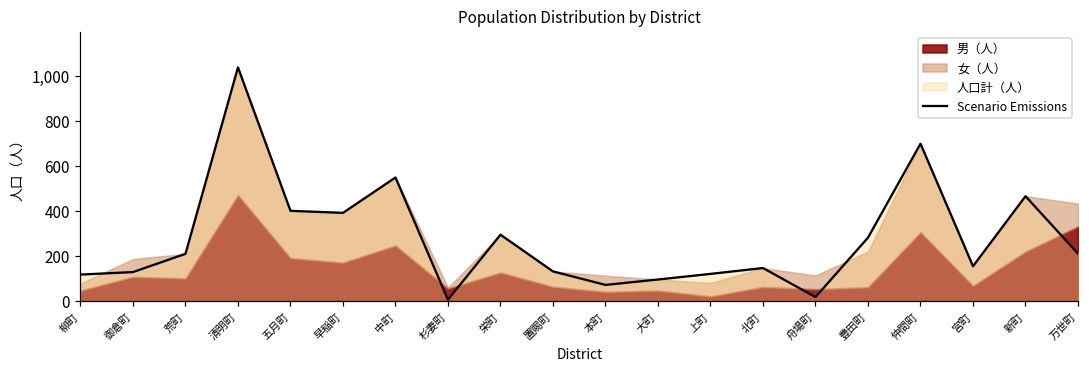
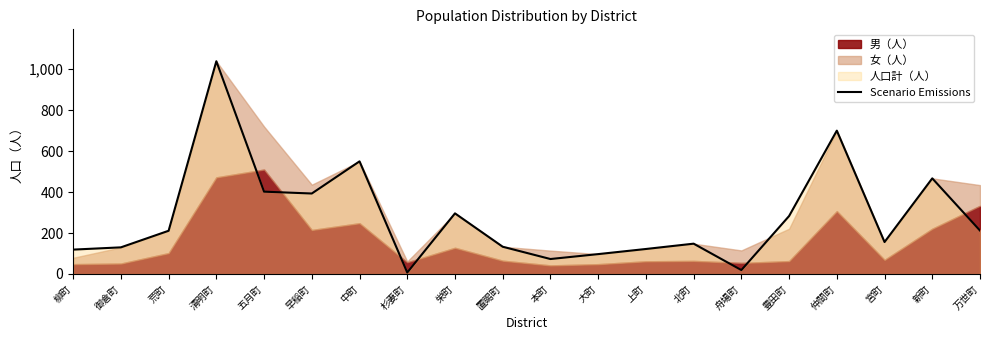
男（人）, 御倉町: 110 -> 50
男（人）, 五月町: 190 -> 510
男（人）, 早稲町: 170 -> 220
男（人）, 上町: 20 -> 60
